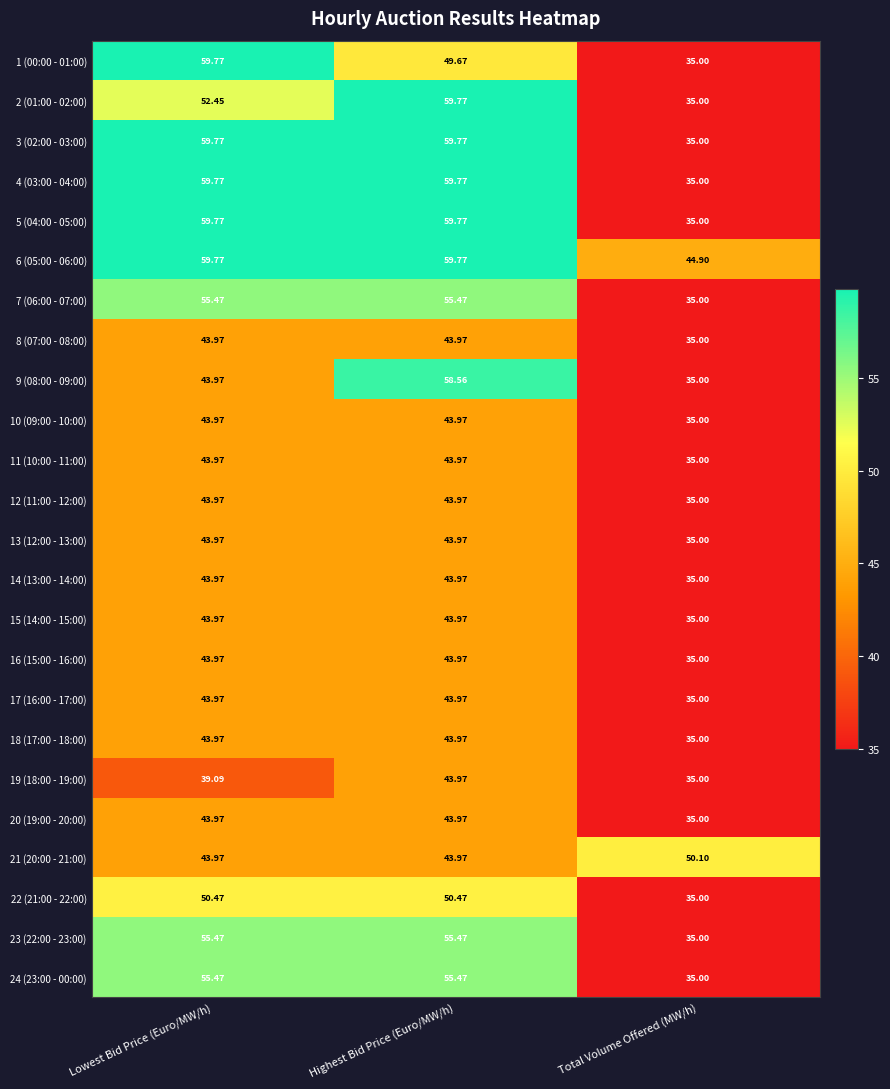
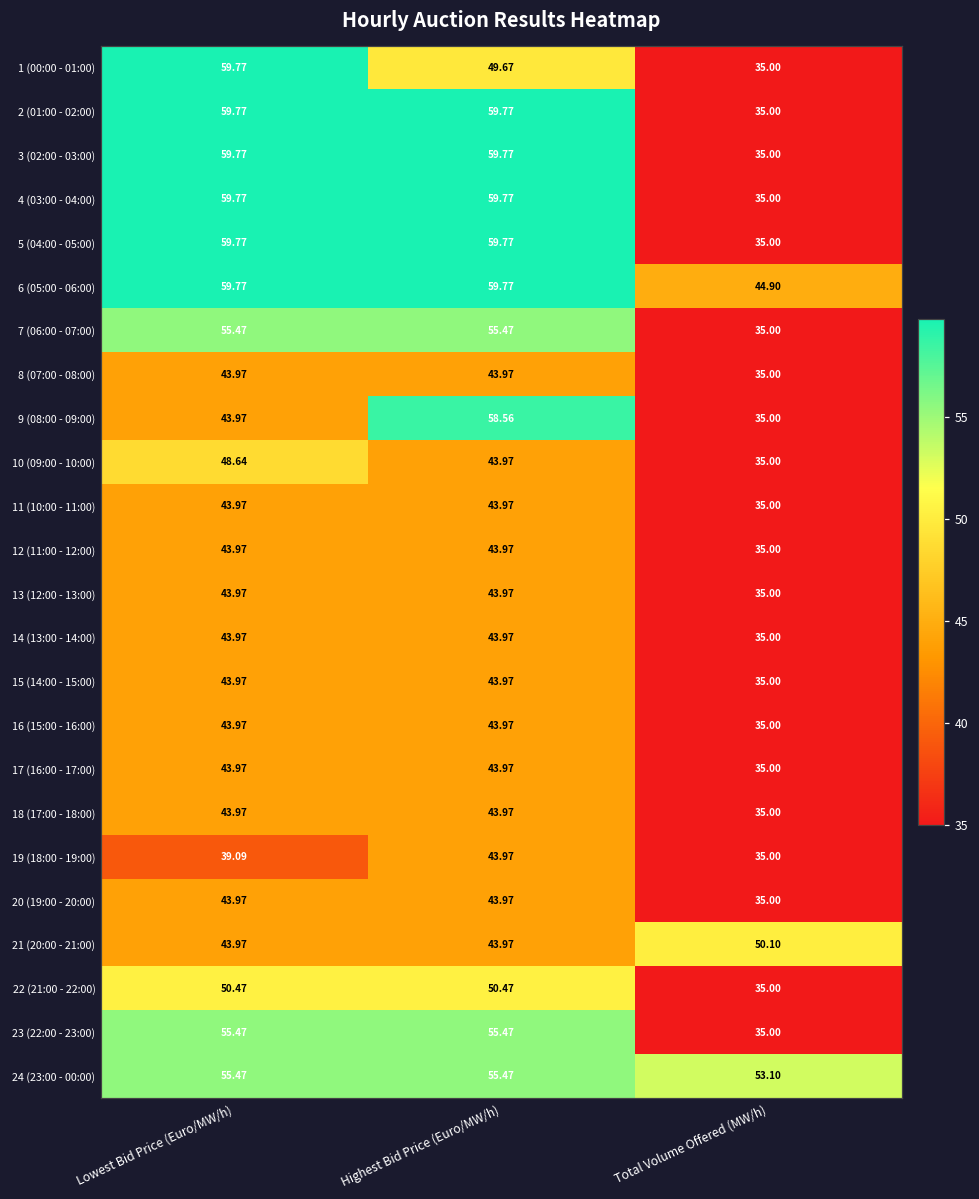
2 (01:00 - 02:00), Lowest Bid Price (Euro/MW/h): 52.45 -> 59.77
10 (09:00 - 10:00), Lowest Bid Price (Euro/MW/h): 43.97 -> 48.64
24 (23:00 - 00:00), Total Volume Offered (MW/h): 35.00 -> 53.10
